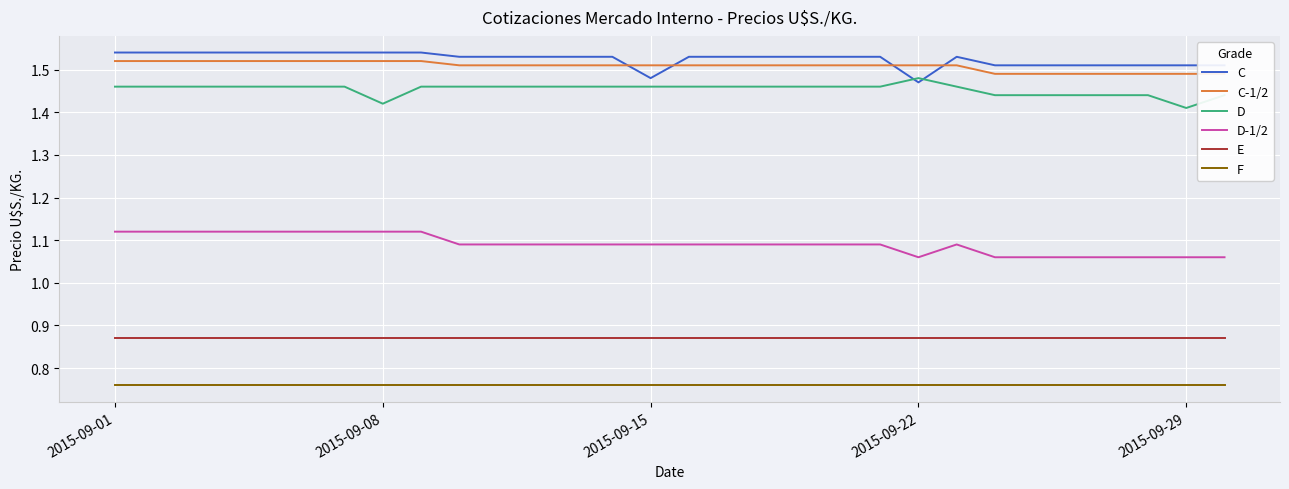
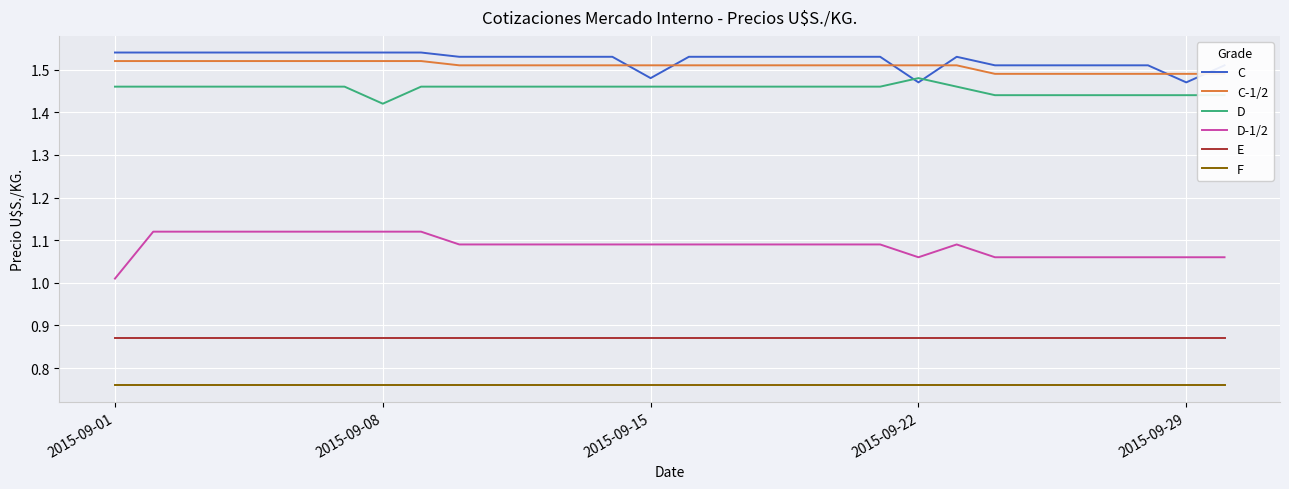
D-1/2, 2015-09-01: 1.12 -> 1.01
C, 2015-09-29: 1.51 -> 1.47
D, 2015-09-29: 1.41 -> 1.44
